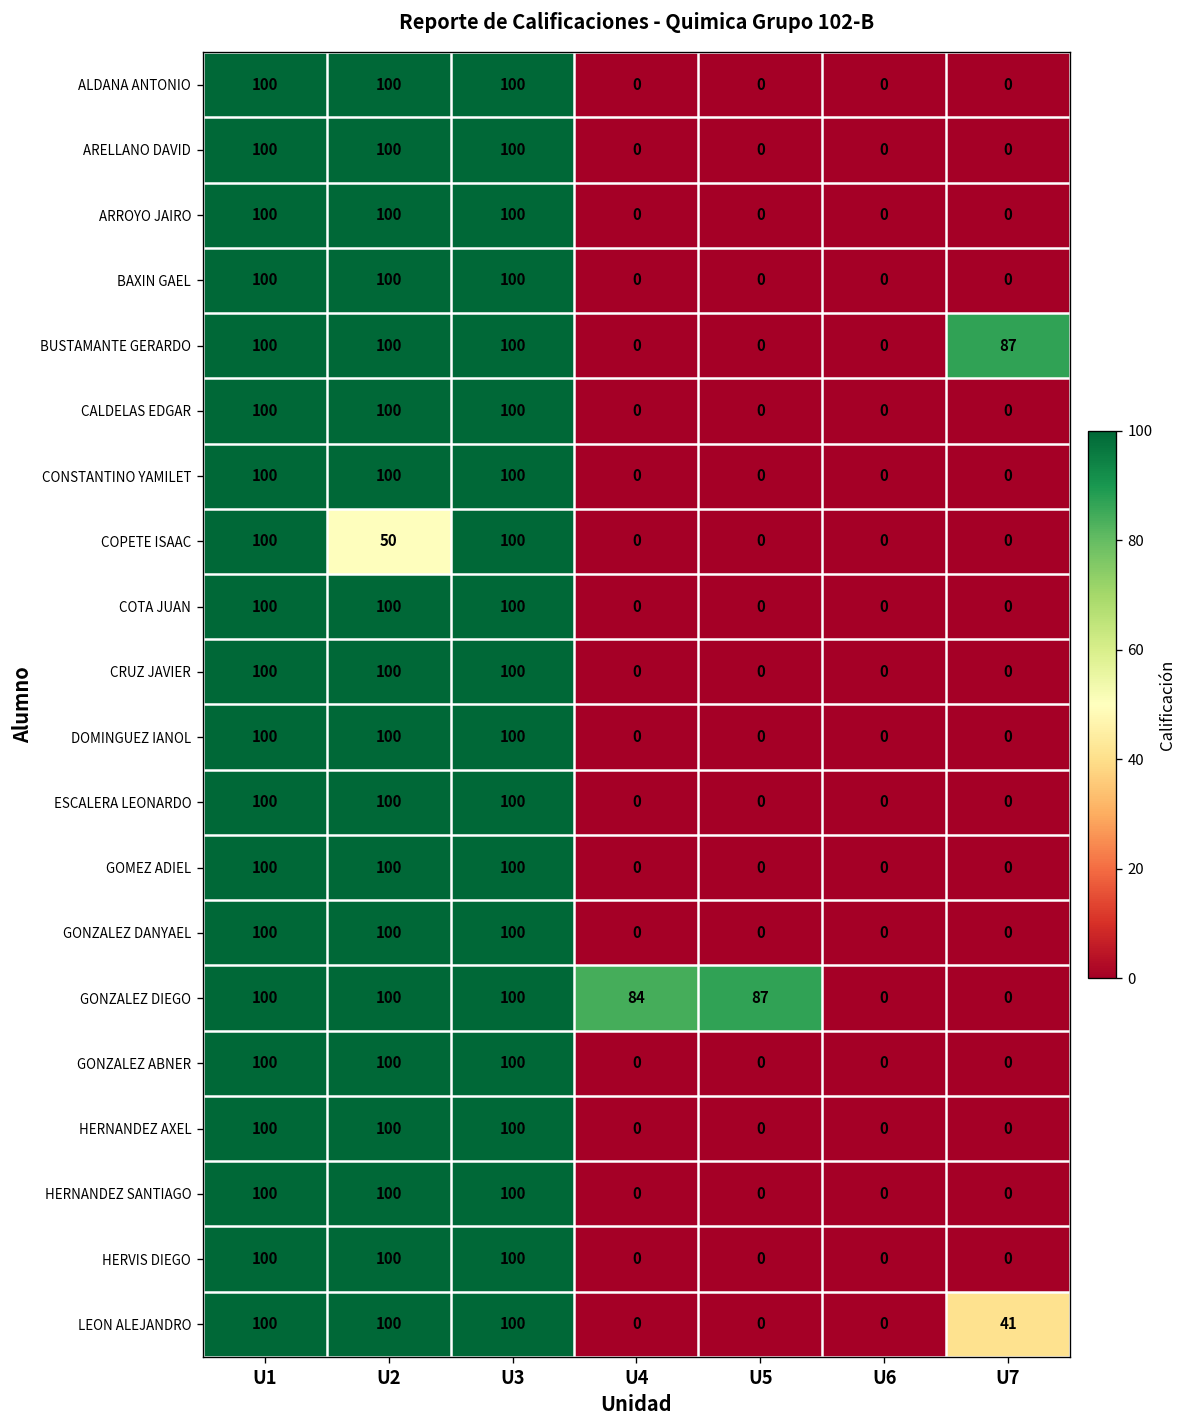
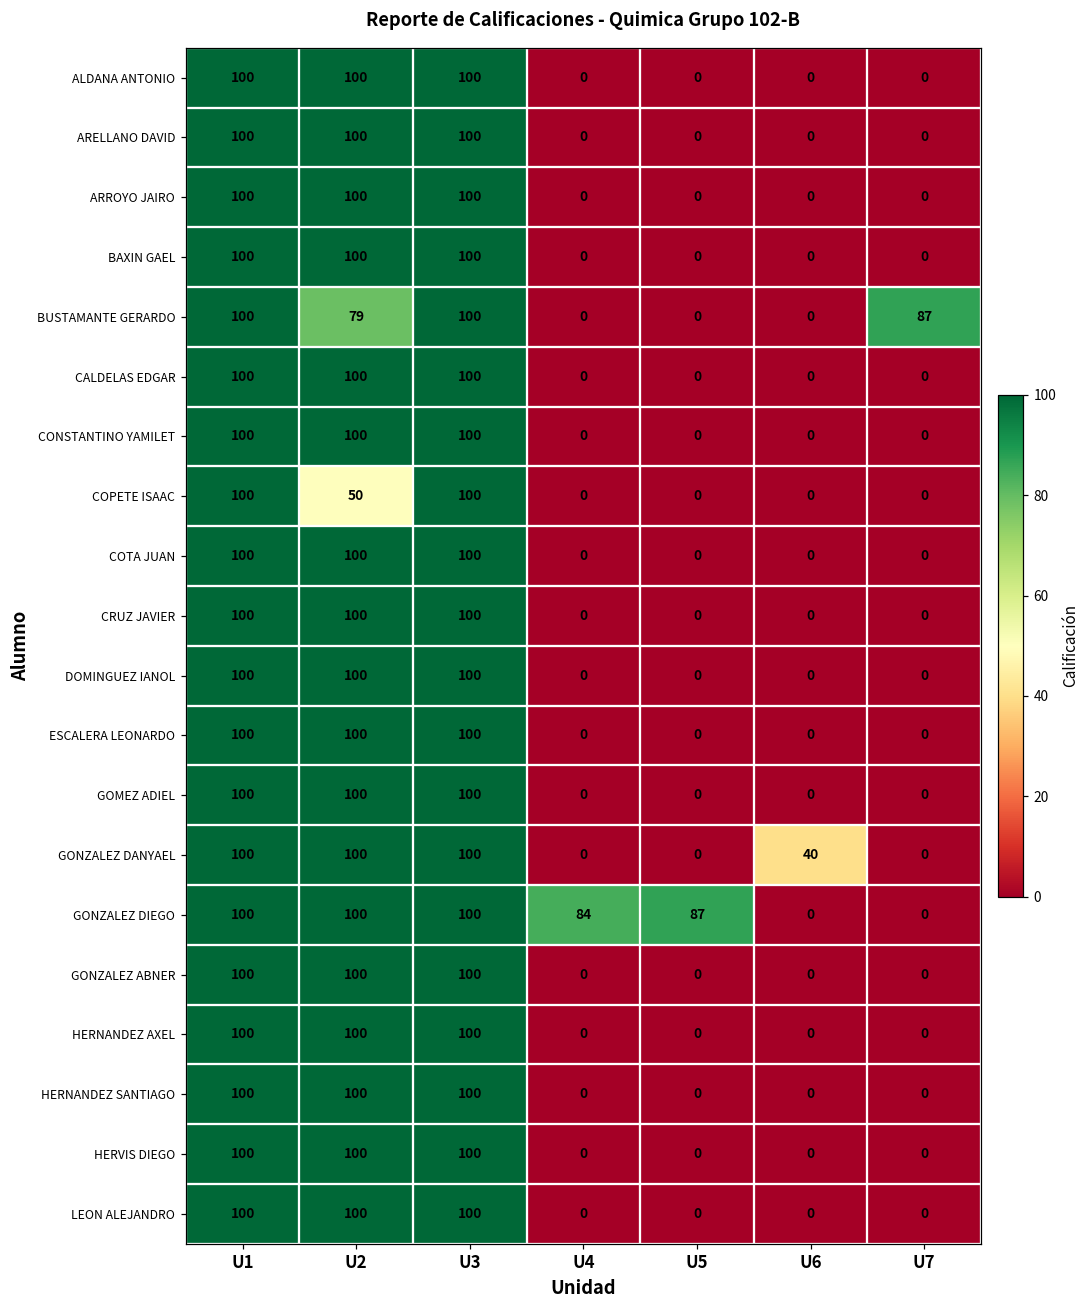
BUSTAMANTE GERARDO, U2: 100 -> 79
GONZALEZ DANYAEL, U6: 0 -> 40
LEON ALEJANDRO, U7: 41 -> 0
